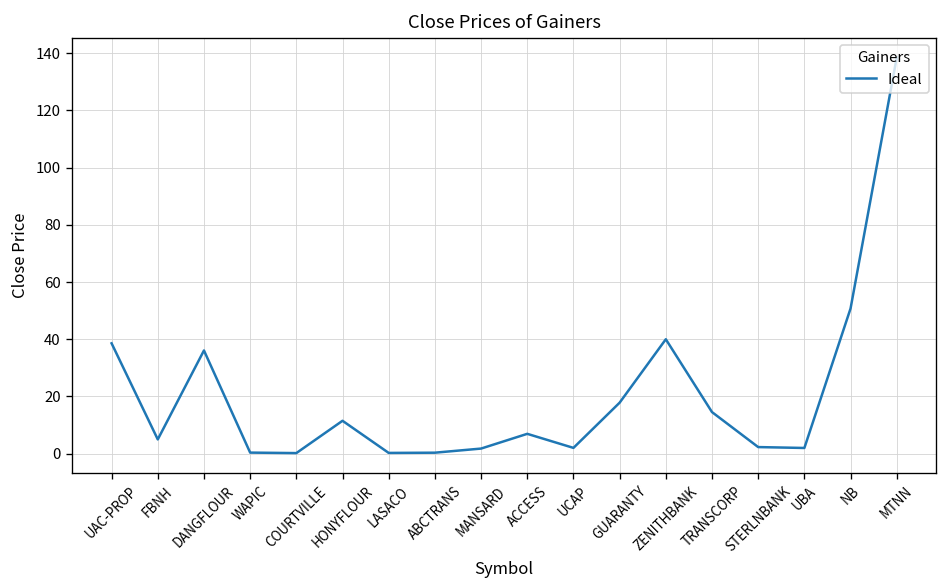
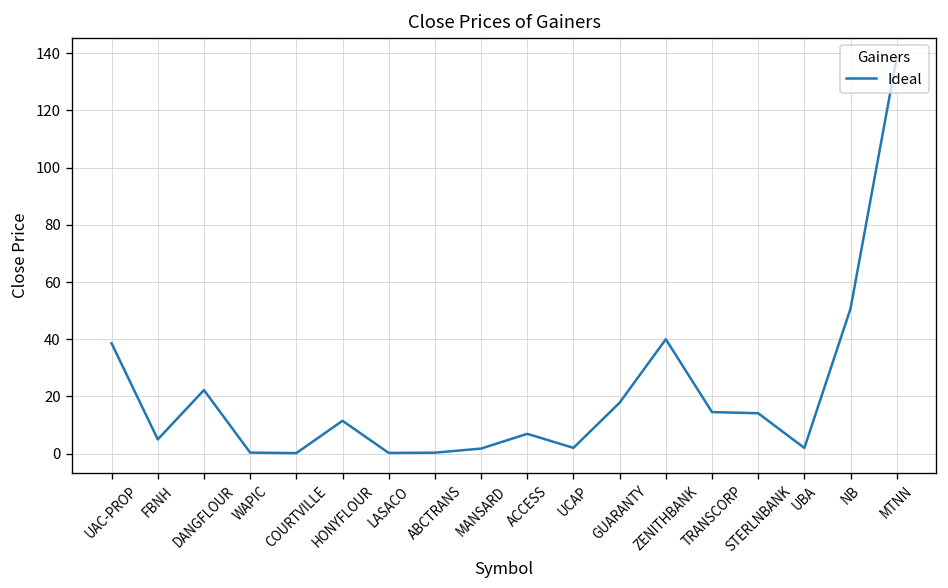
DANGFLOUR: 36 -> 22
STERLNBANK: 2 -> 14
